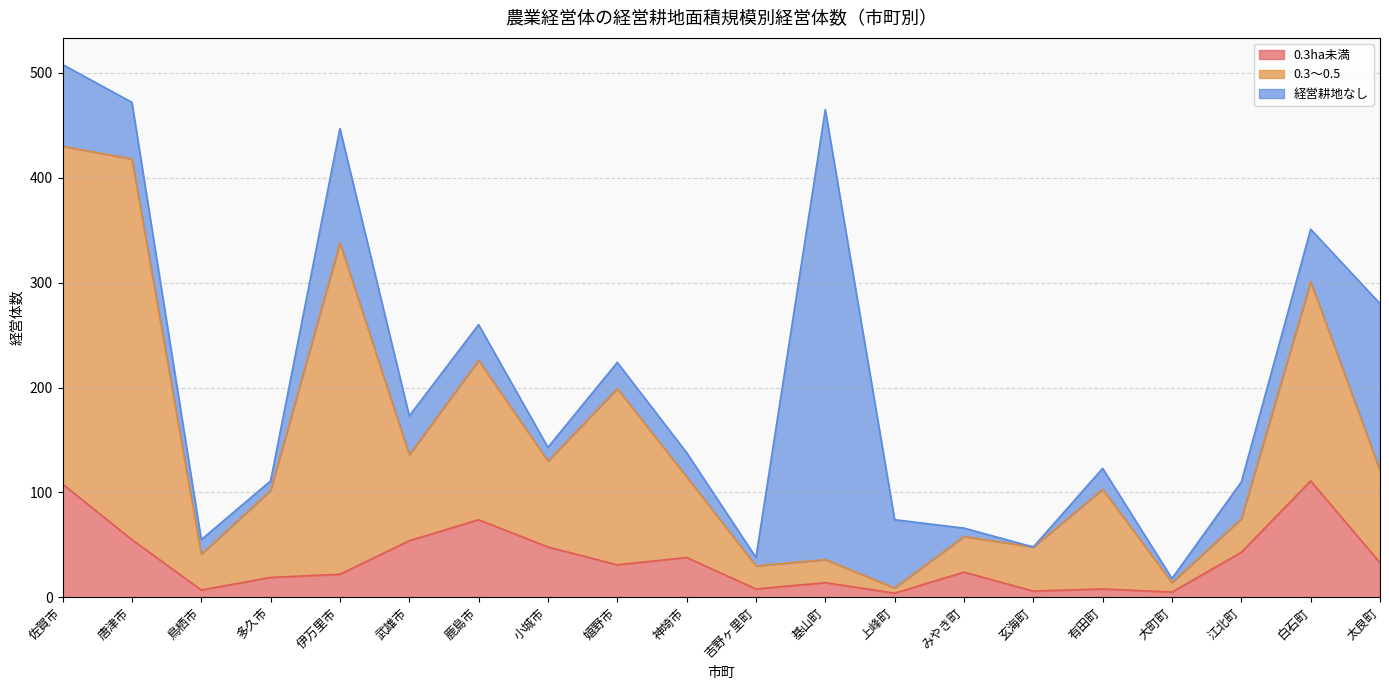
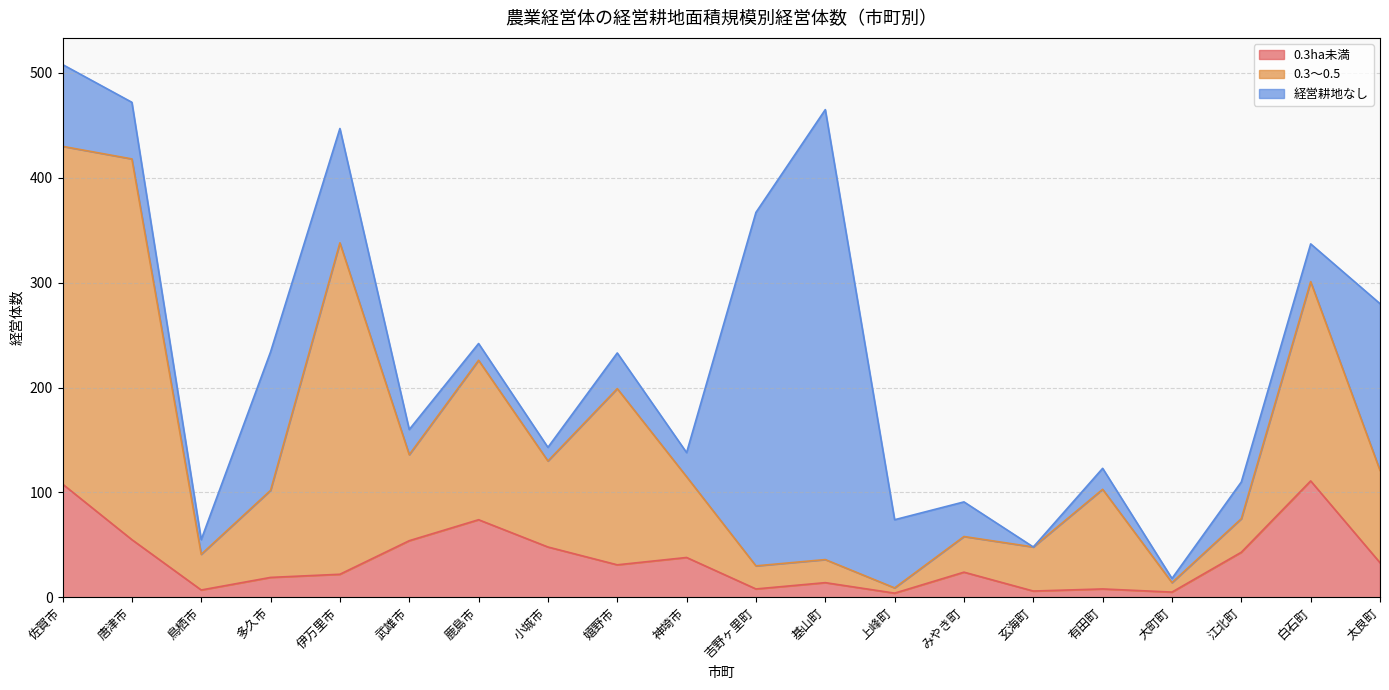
経営耕地なし, 多久市: 9 -> 132
経営耕地なし, 武雄市: 37 -> 24
経営耕地なし, 鹿島市: 34 -> 16
経営耕地なし, 嬉野市: 25 -> 34
経営耕地なし, 吉野ヶ里町: 8 -> 337
経営耕地なし, みやき町: 8 -> 33
経営耕地なし, 白石町: 50 -> 36
